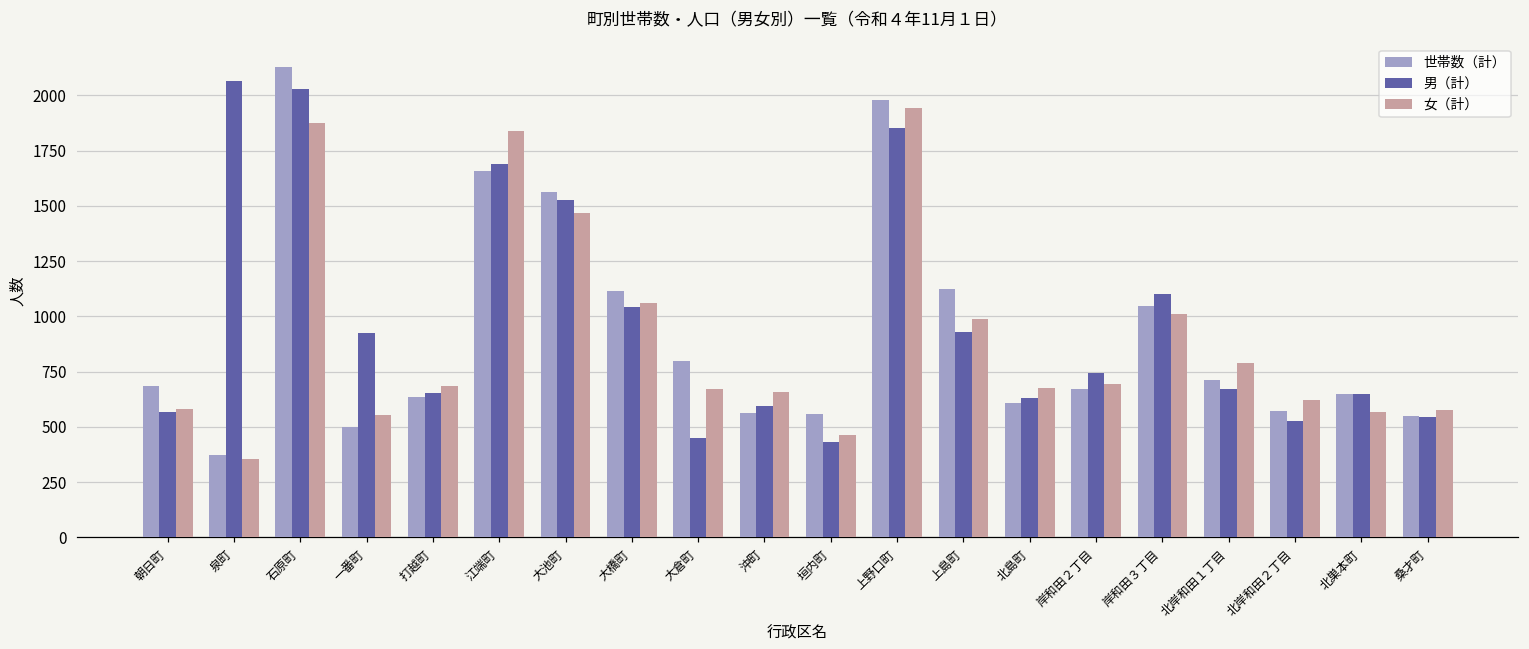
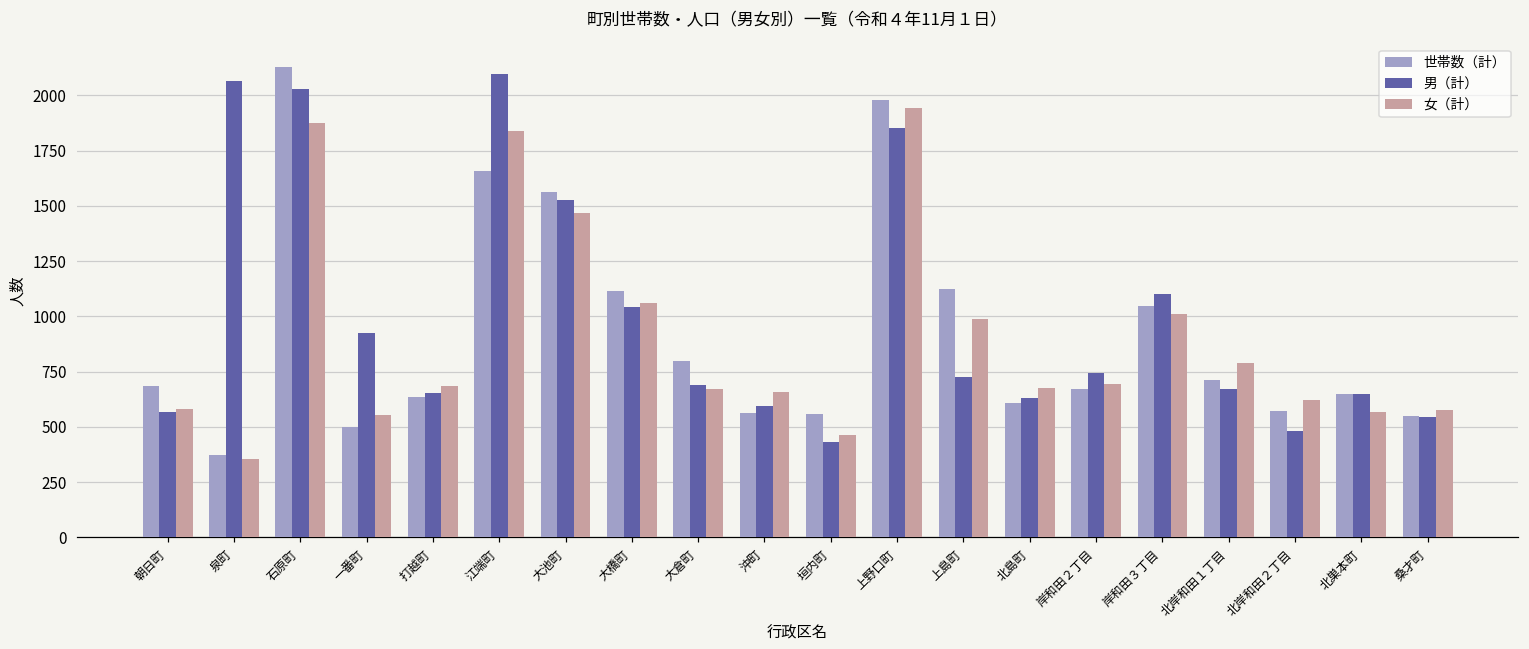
男（計）, 江端町: 1690 -> 2100
男（計）, 大倉町: 450 -> 690
男（計）, 上島町: 930 -> 730
男（計）, 北岸和田２丁目: 530 -> 480
